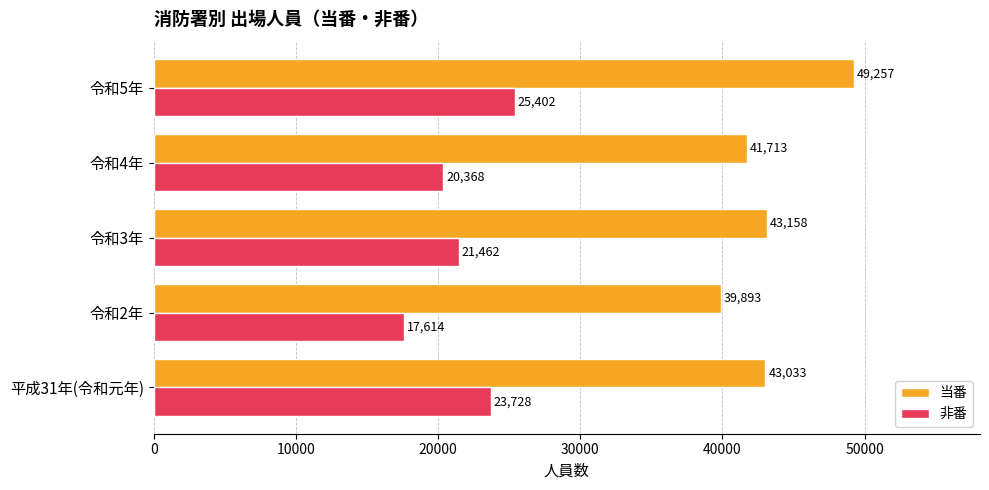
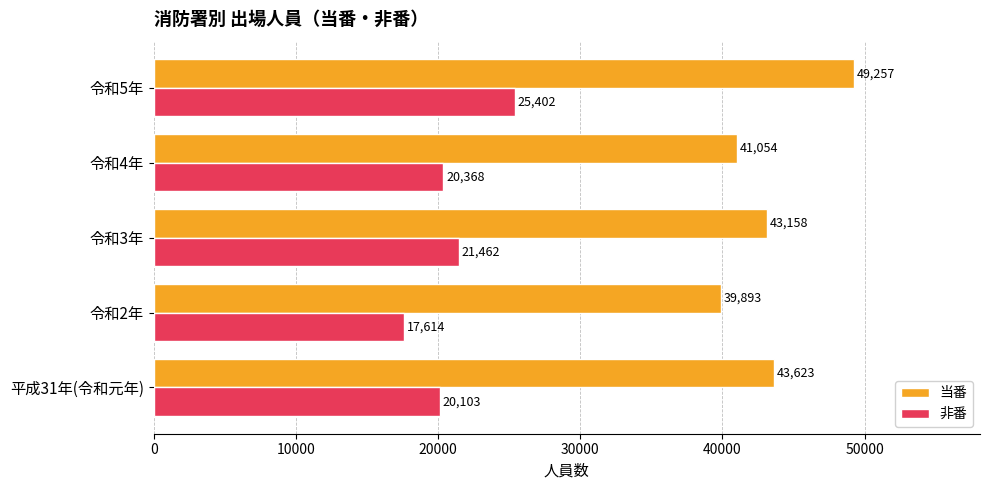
当番, 令和4年: 41,713 -> 41,054
当番, 平成31年(令和元年): 43,033 -> 43,623
非番, 平成31年(令和元年): 23,728 -> 20,103
